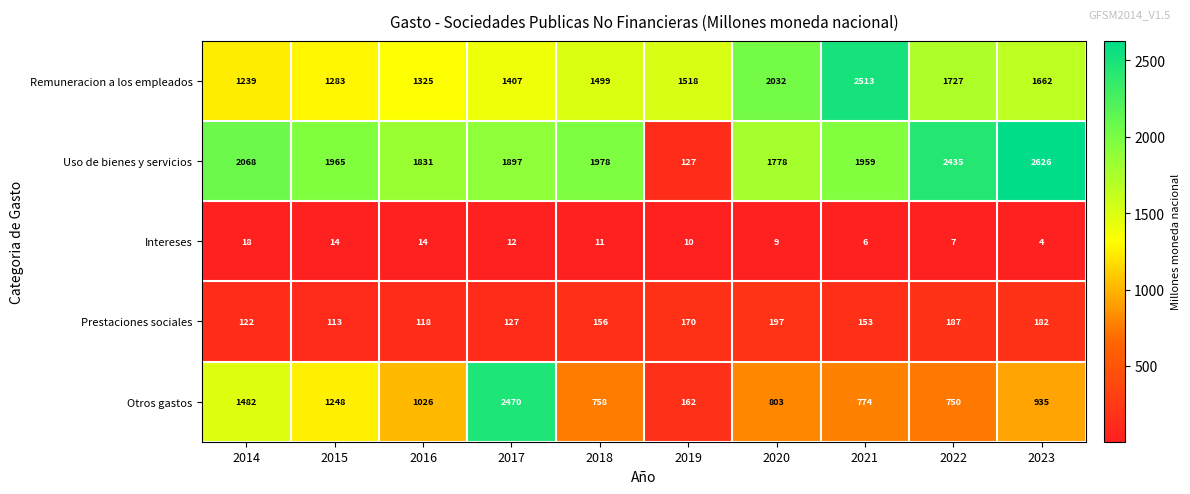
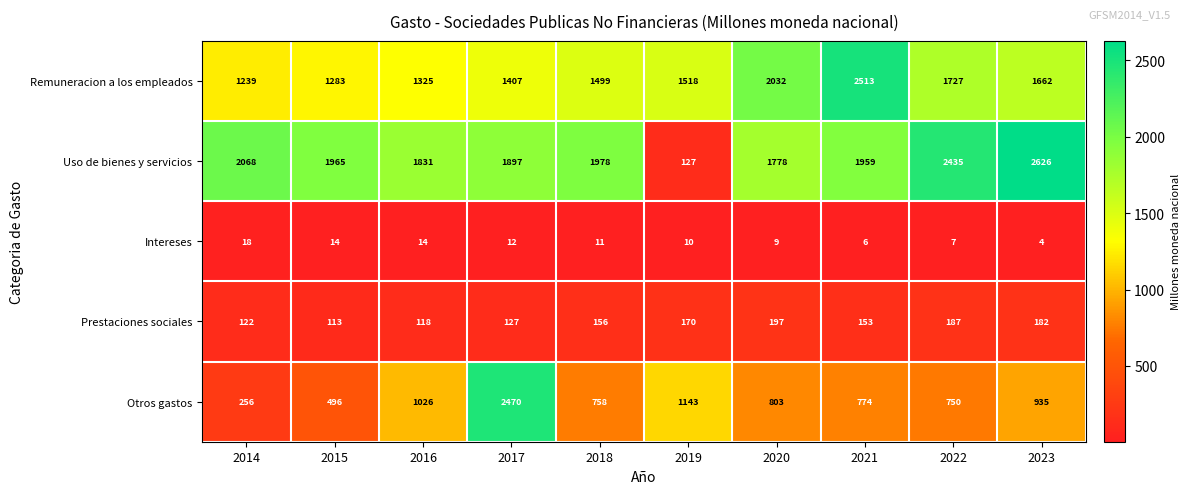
Otros gastos, 2014: 1482 -> 256
Otros gastos, 2015: 1248 -> 496
Otros gastos, 2019: 162 -> 1143
